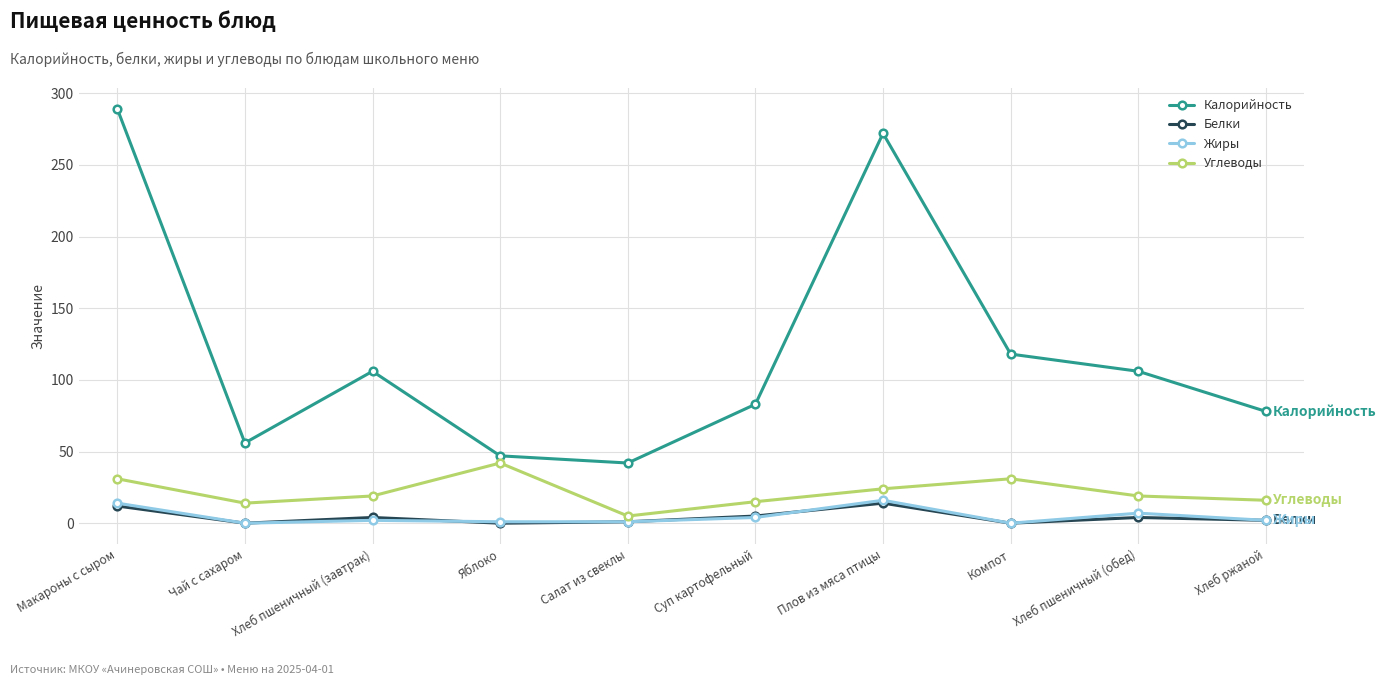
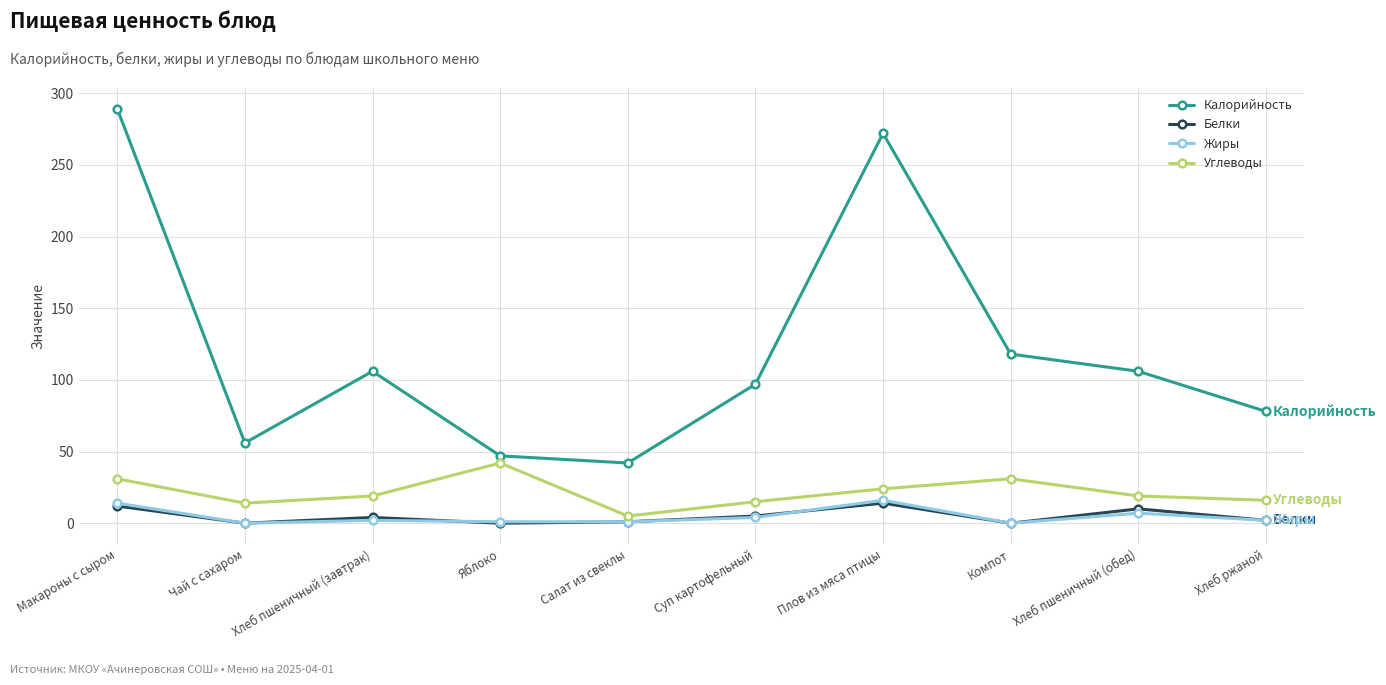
Калорийность, Суп картофельный: 83 -> 97
Белки, Хлеб пшеничный (обед): 4 -> 10
